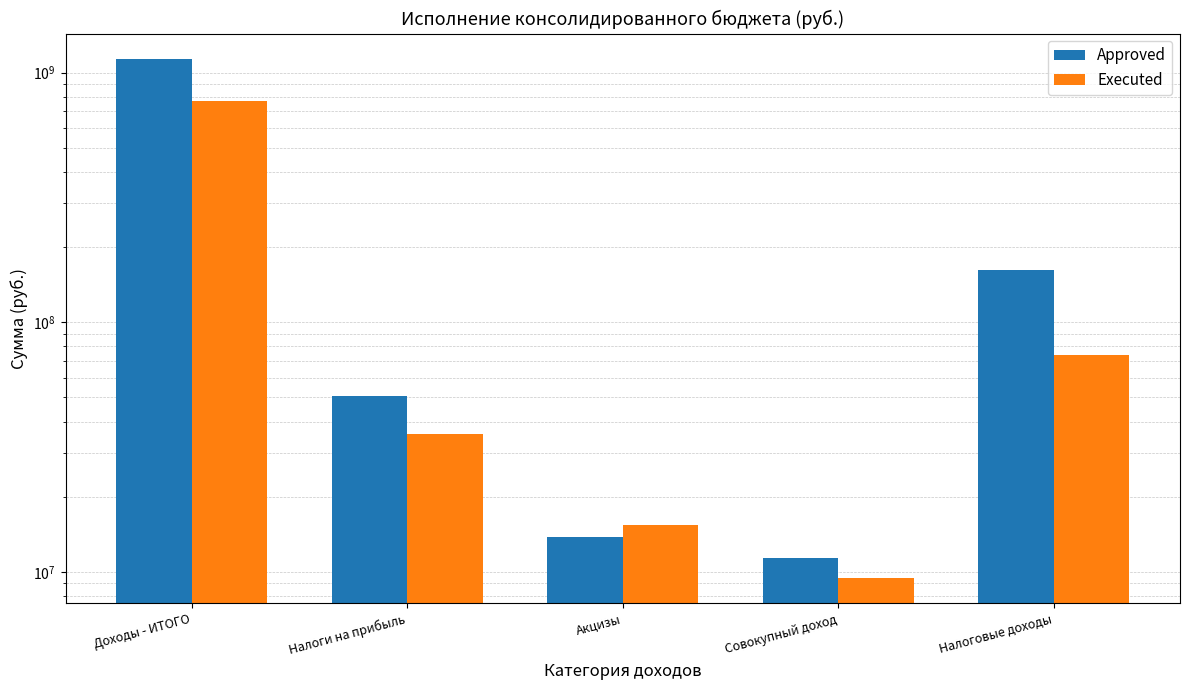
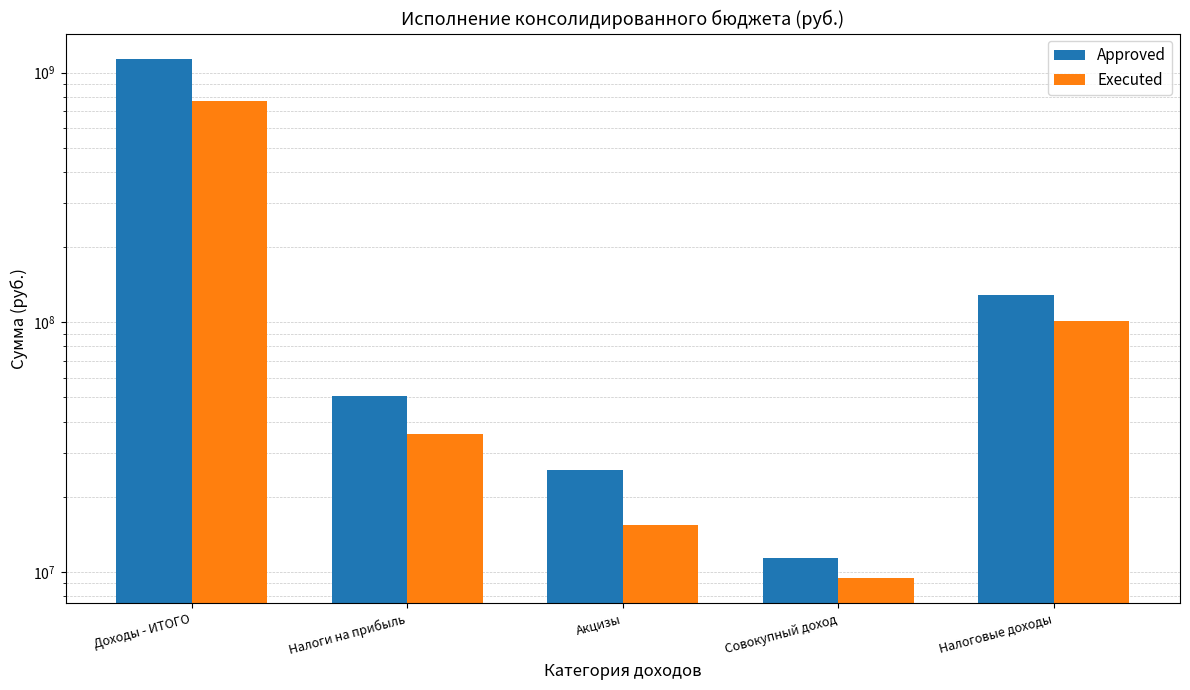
Approved, Акцизы: 14000000 -> 26000000
Approved, Налоговые доходы: 160000000 -> 130000000
Executed, Налоговые доходы: 74000000 -> 101000000
